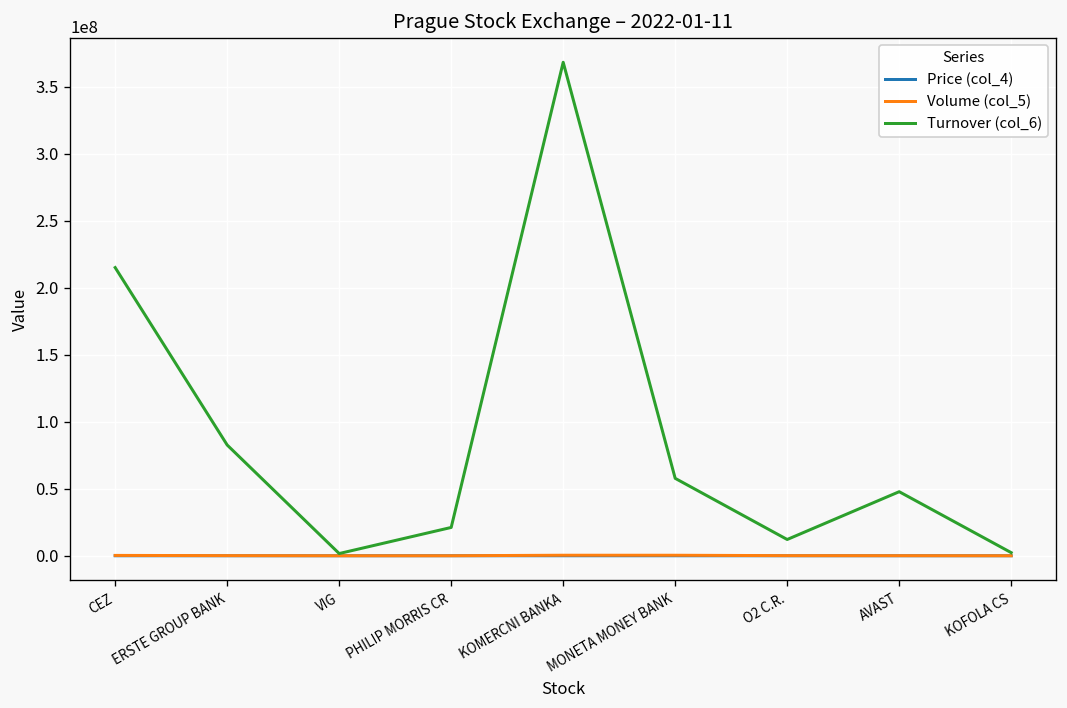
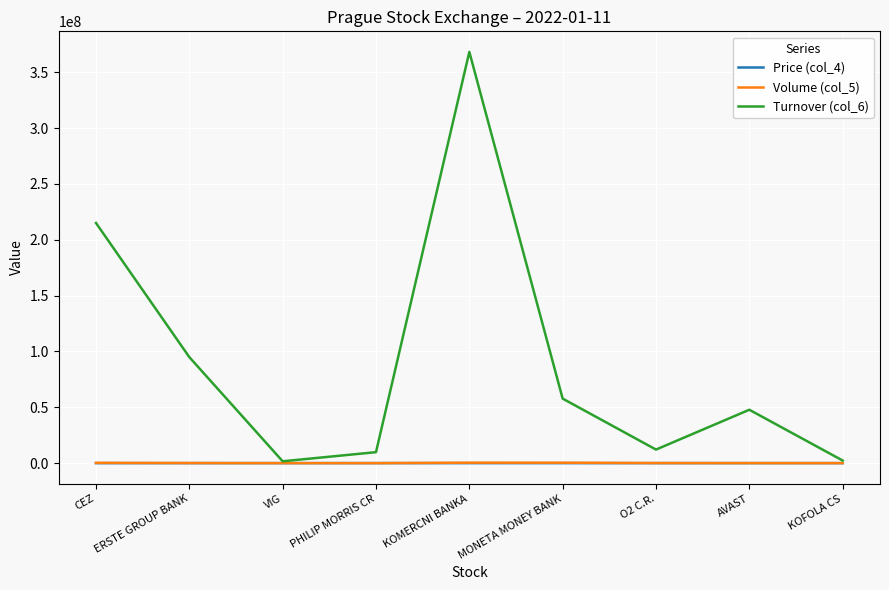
Turnover (col_6), ERSTE GROUP BANK: 83000000 -> 95000000
Turnover (col_6), PHILIP MORRIS CR: 21000000 -> 10000000
